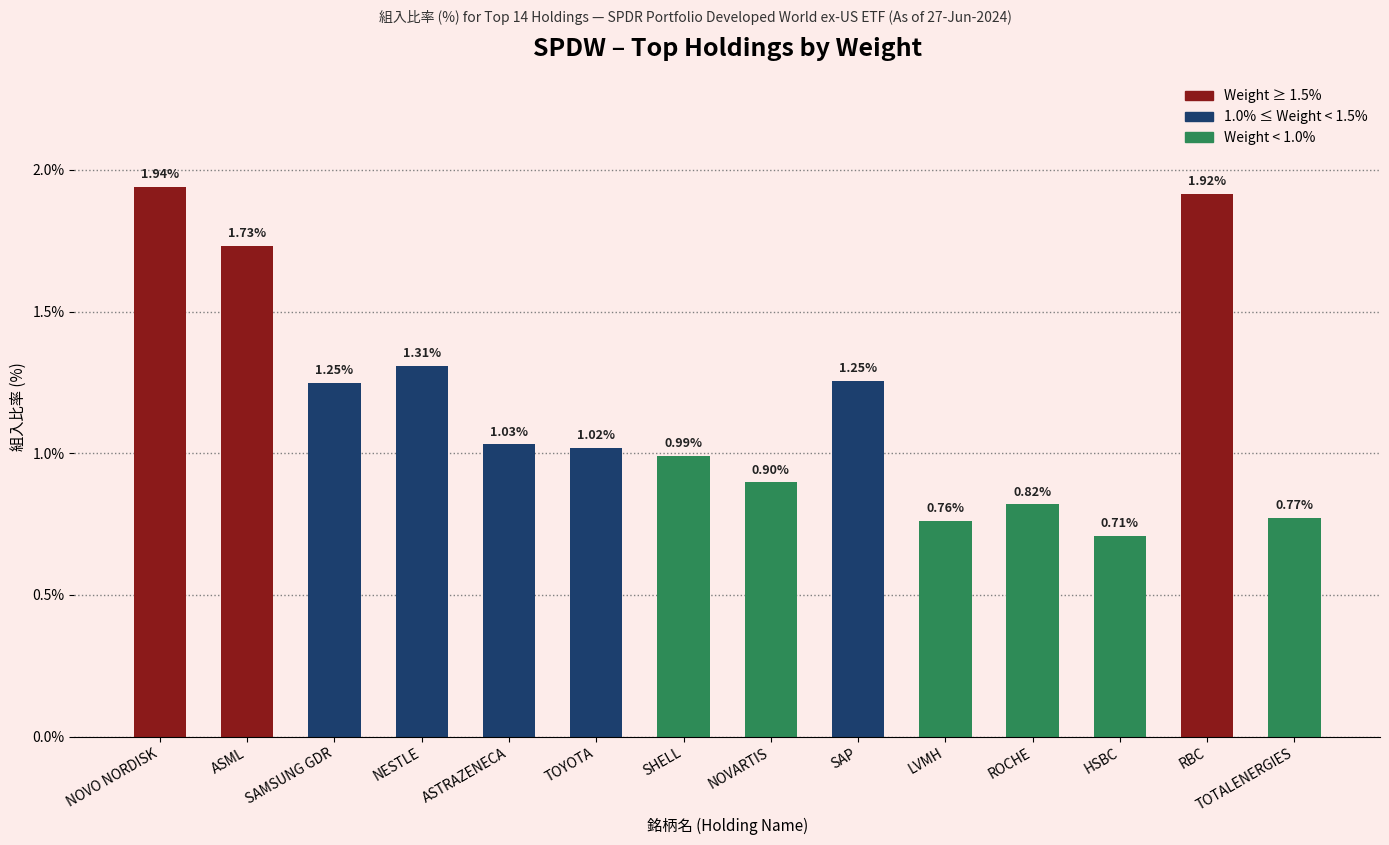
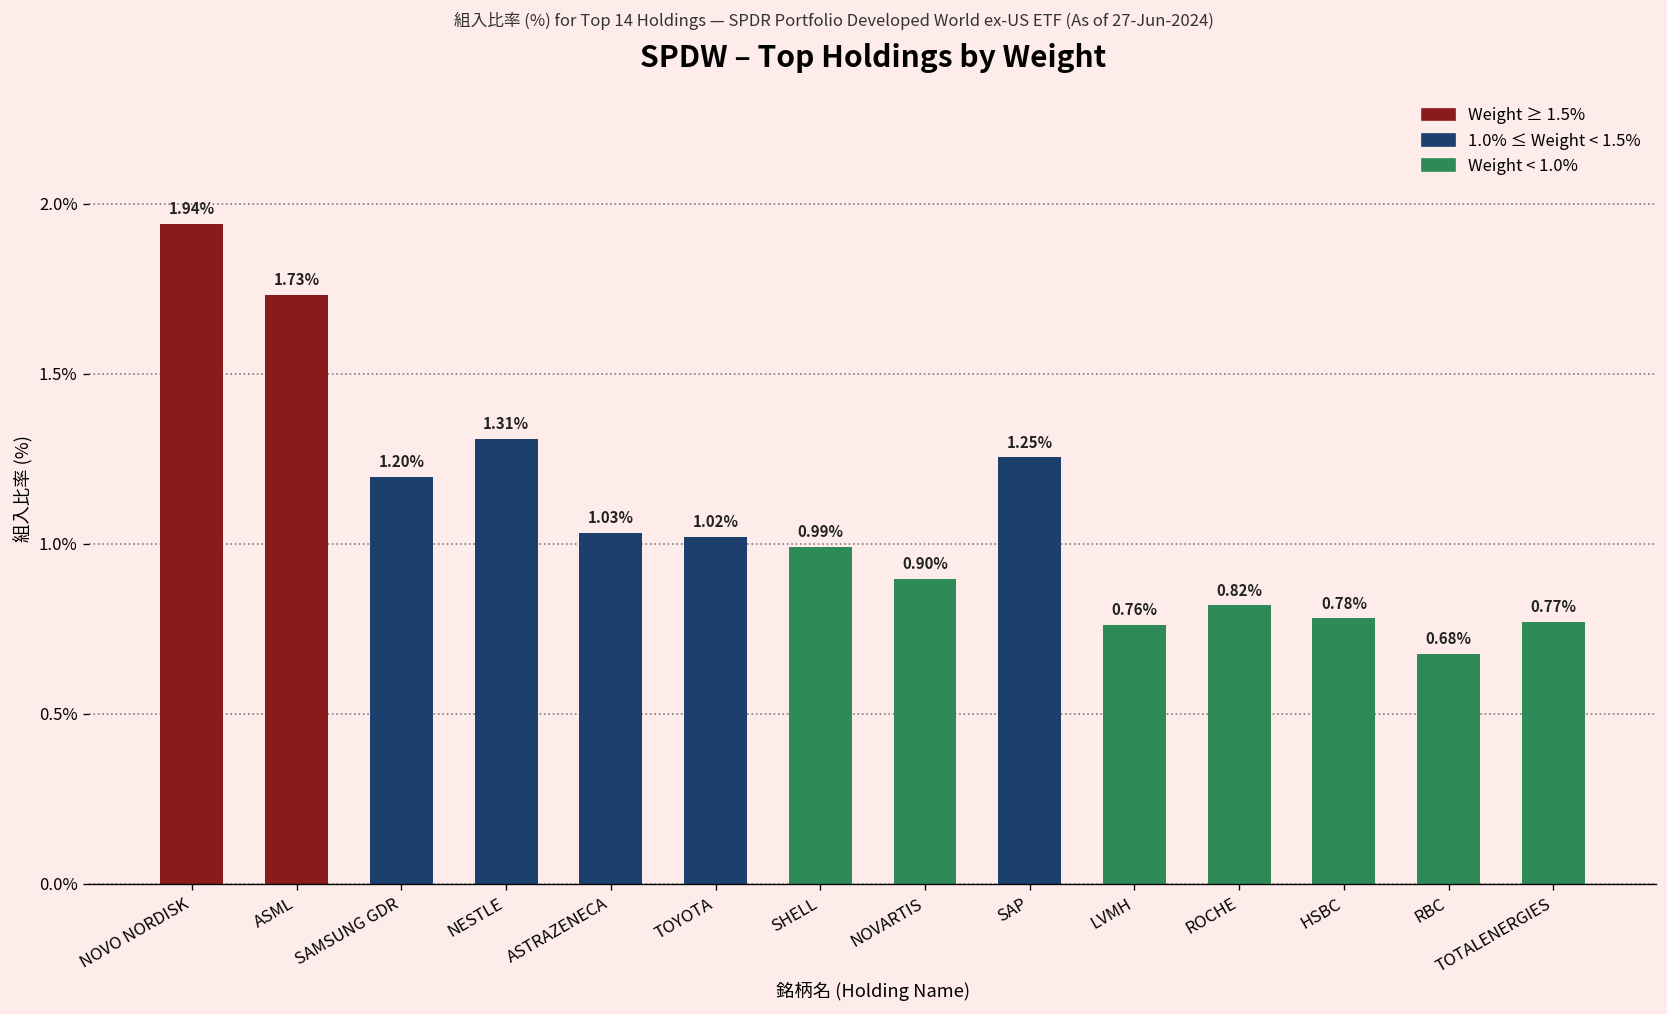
SAMSUNG GDR: 1.25% -> 1.20%
HSBC: 0.71% -> 0.78%
RBC: 1.92% -> 0.68%
